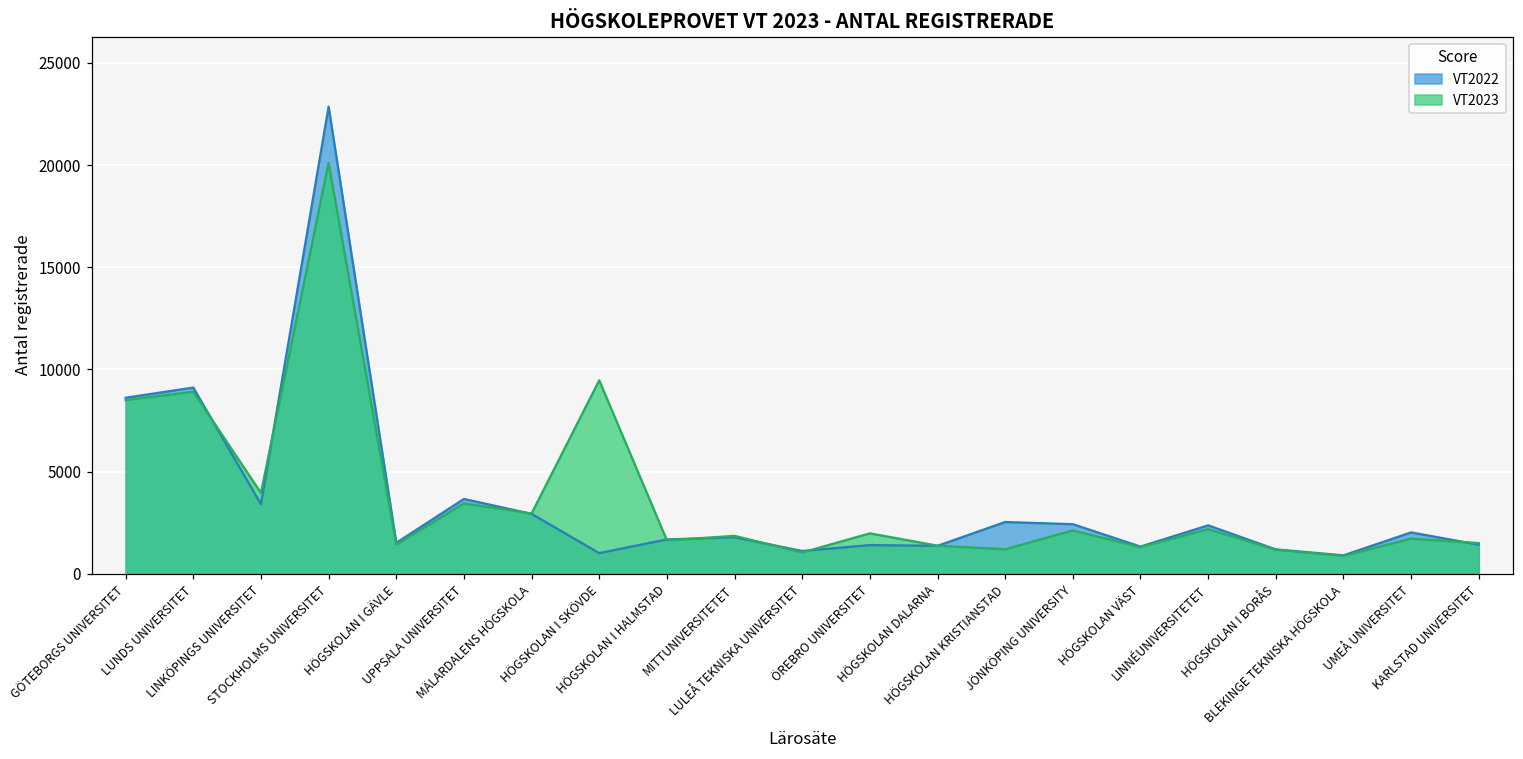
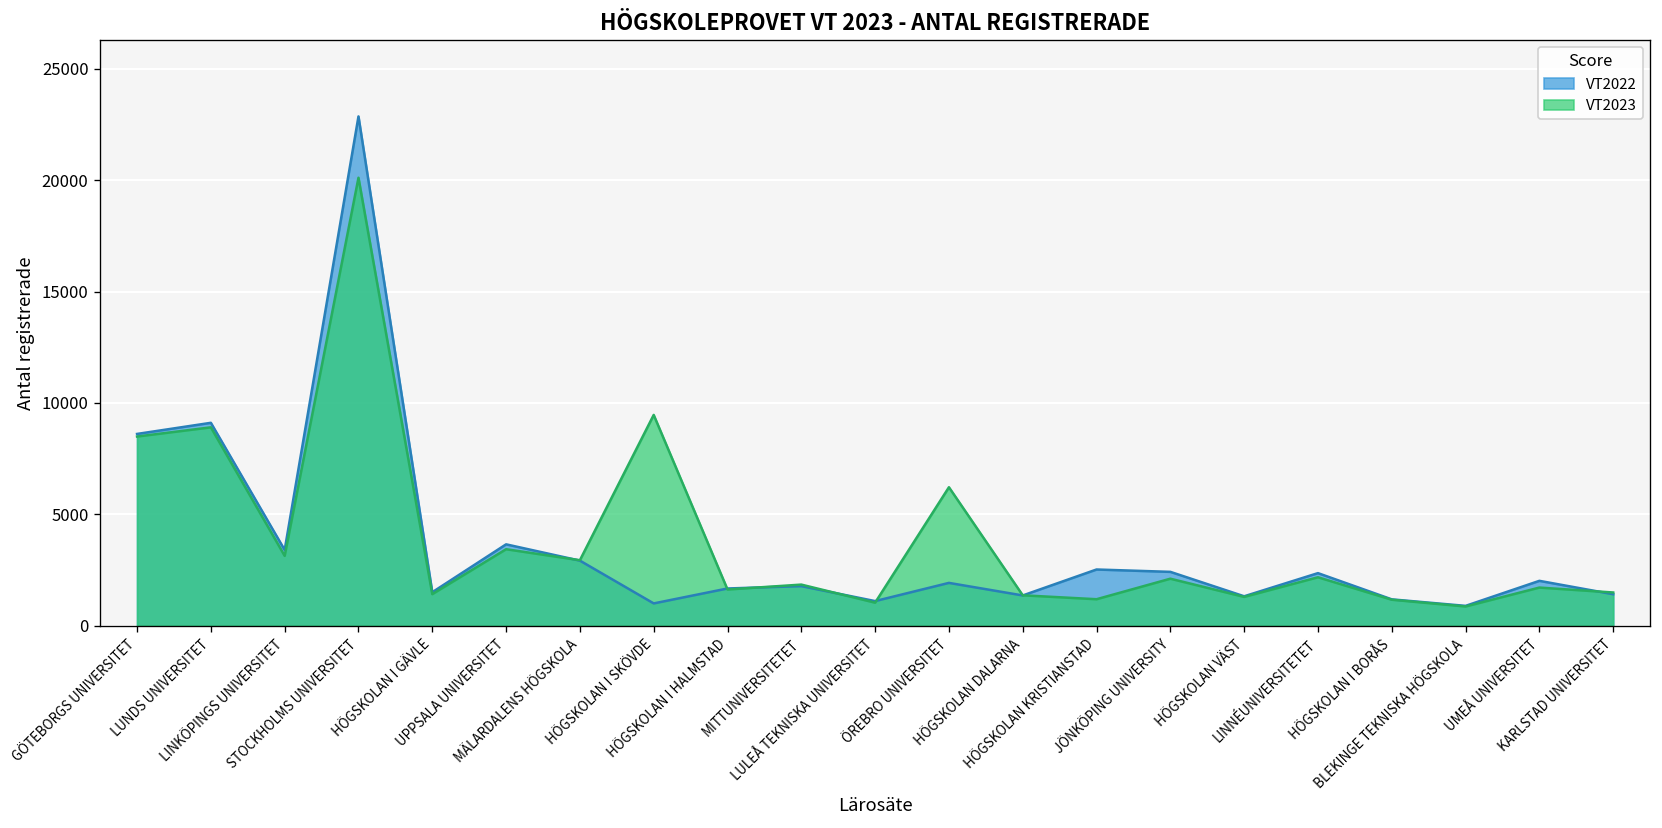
VT2023, LINKÖPINGS UNIVERSITET: 3900 -> 3100
VT2022, ÖREBRO UNIVERSITET: 1400 -> 1900
VT2023, ÖREBRO UNIVERSITET: 2000 -> 6200
